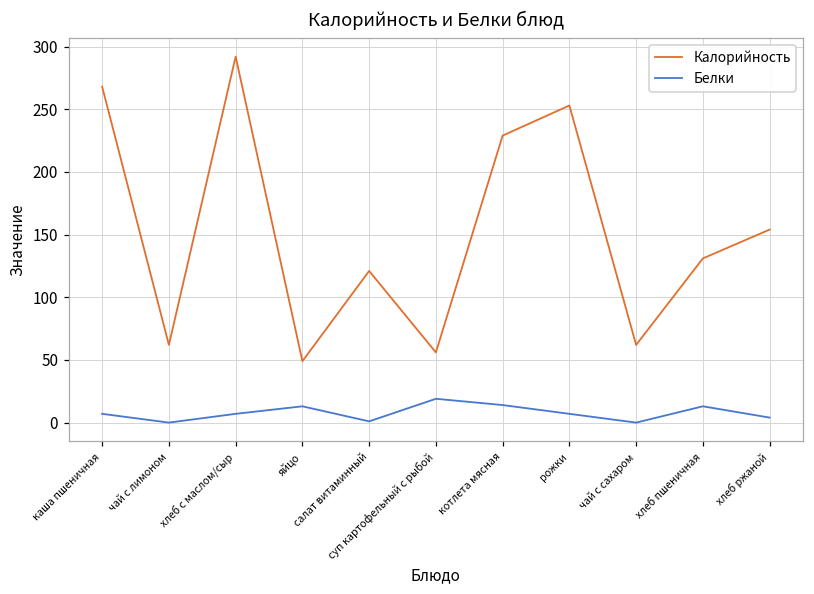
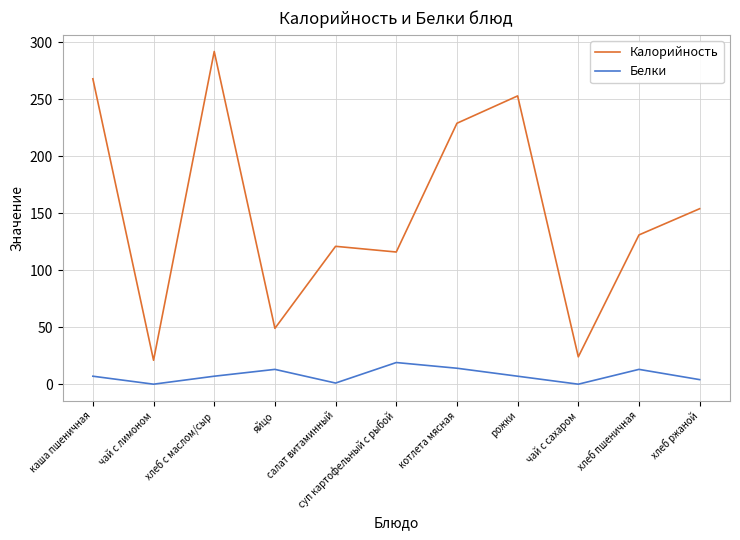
Калорийность, чай с лимоном: 62 -> 21
Калорийность, суп картофельный с рыбой: 56 -> 116
Калорийность, чай с сахаром: 62 -> 24
